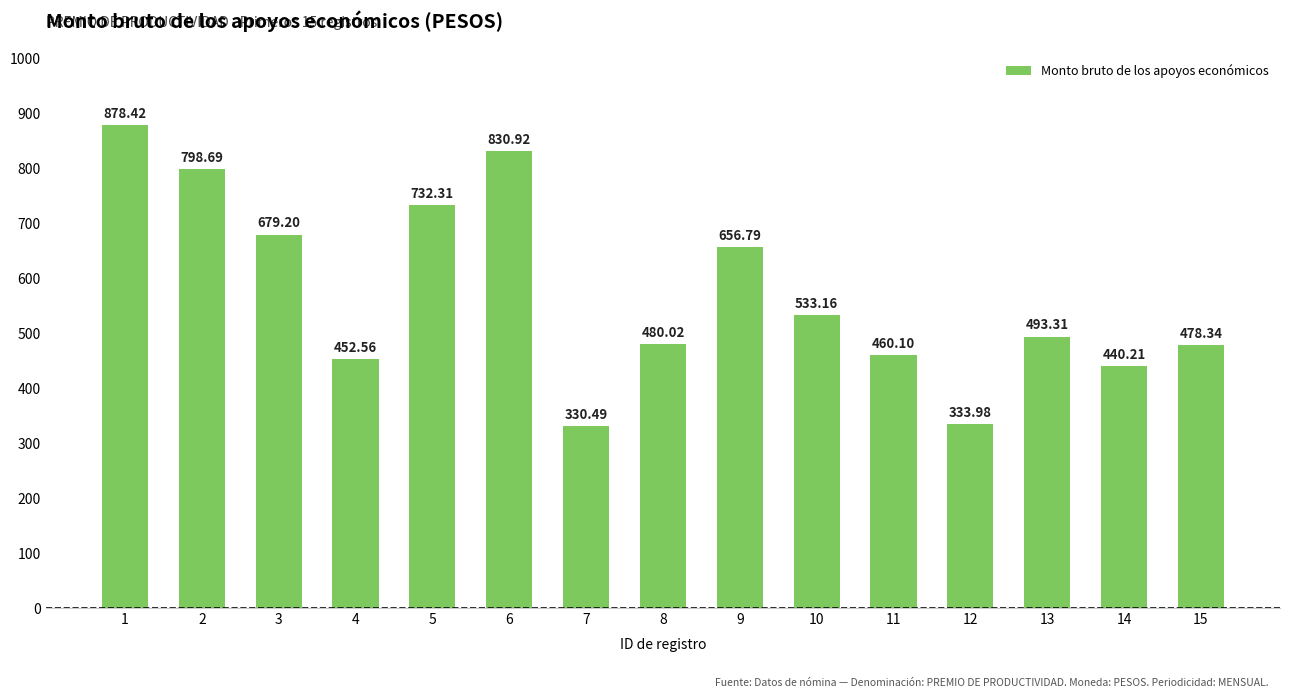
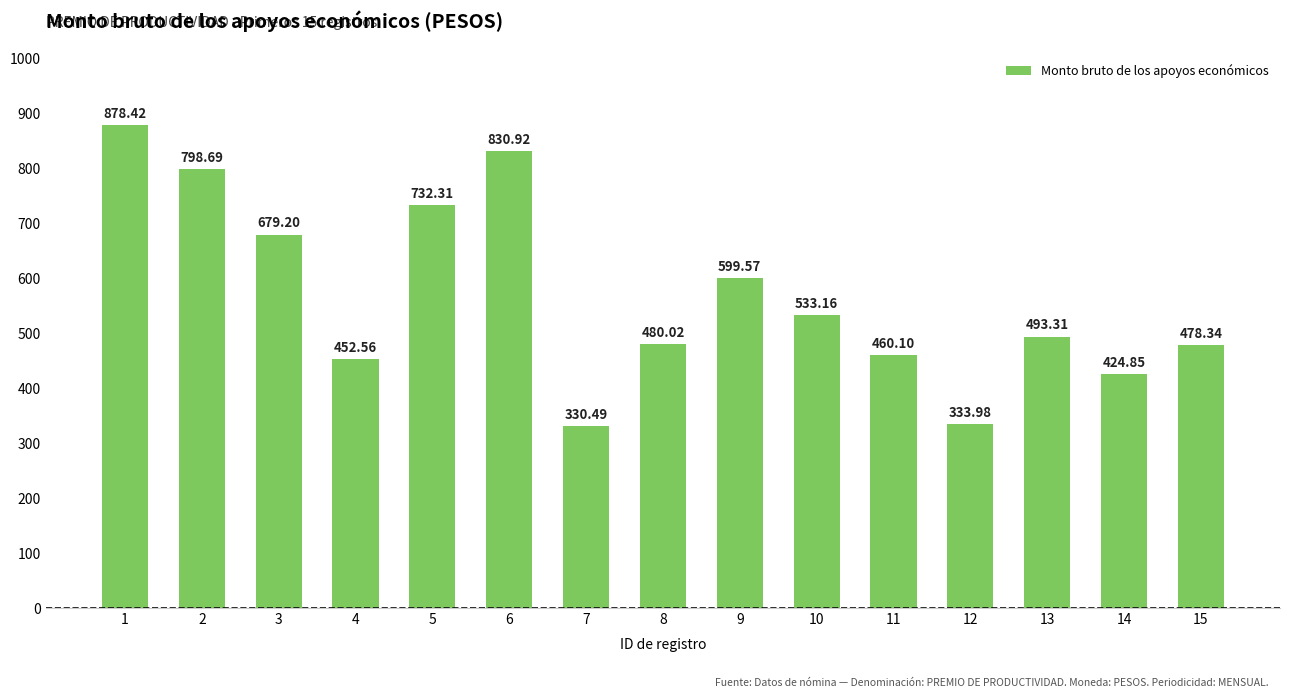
9: 656.79 -> 599.57
14: 440.21 -> 424.85
